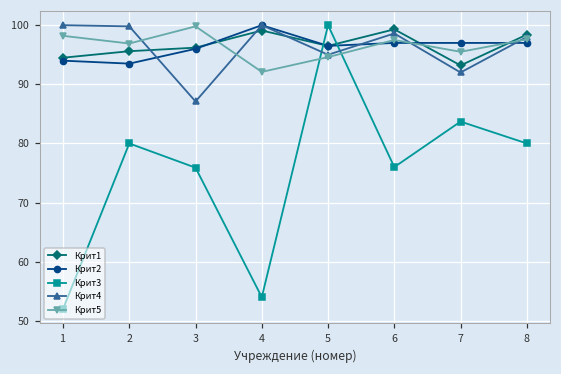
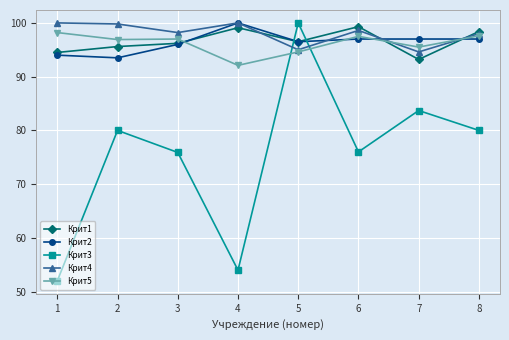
Крит4, 3: 87 -> 98
Крит5, 3: 100 -> 97
Крит4, 7: 92 -> 95
